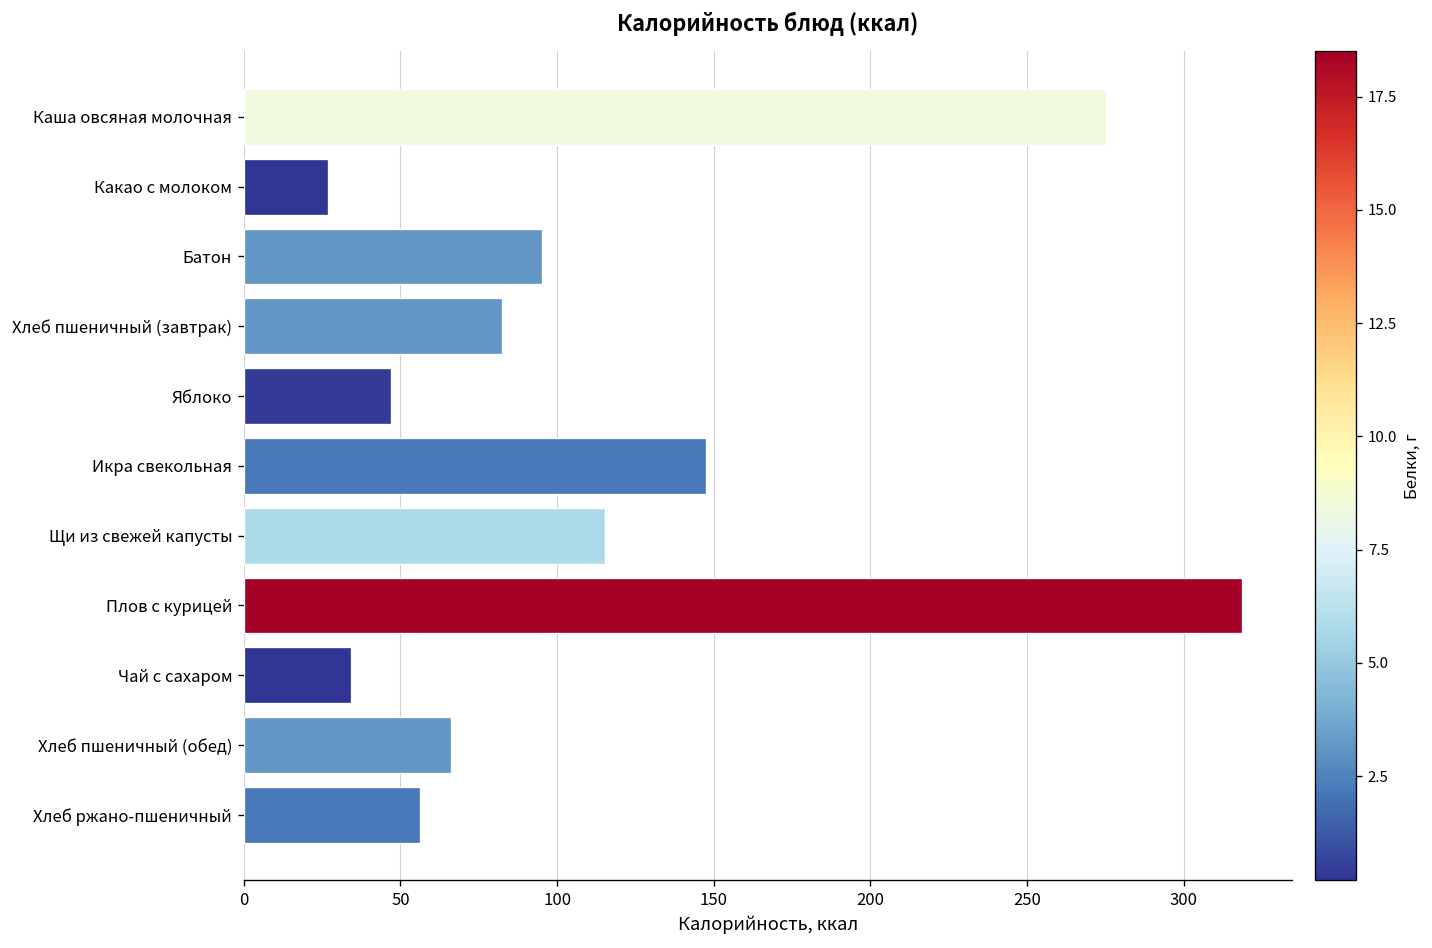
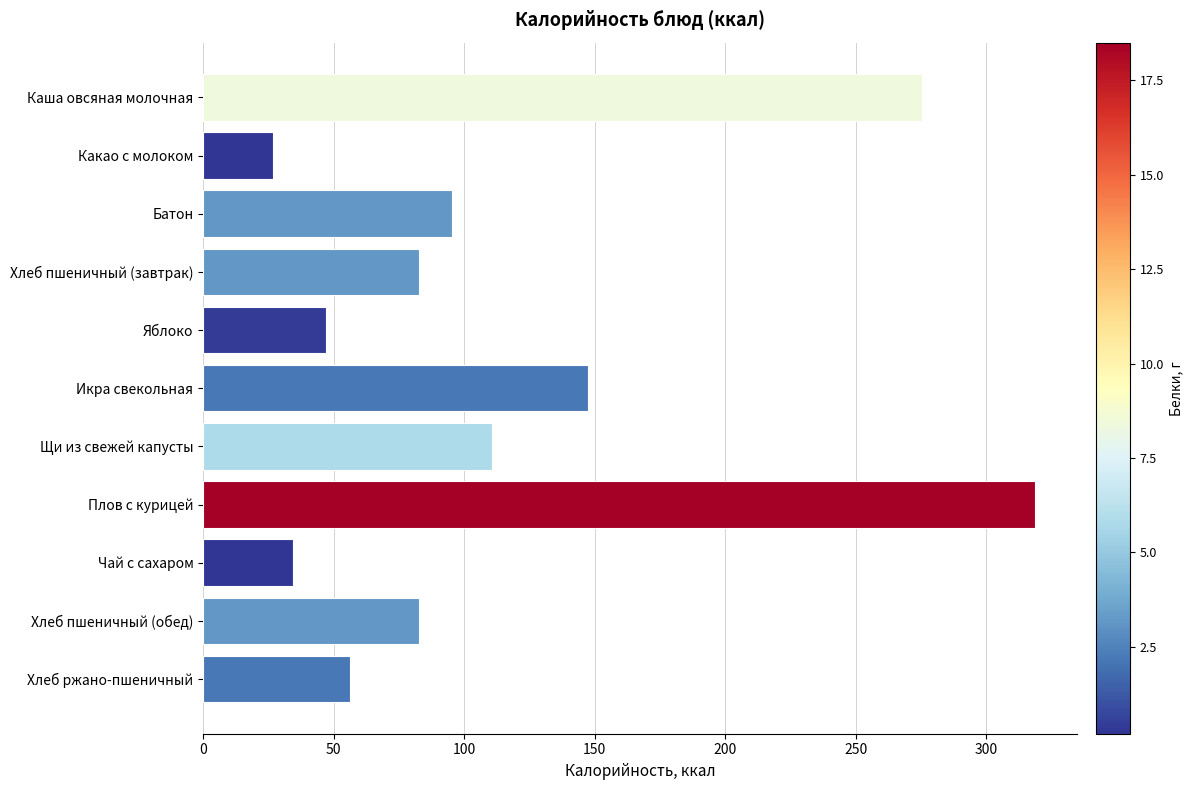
Щи из свежей капусты: 115 -> 111
Хлеб пшеничный (обед): 66 -> 83
